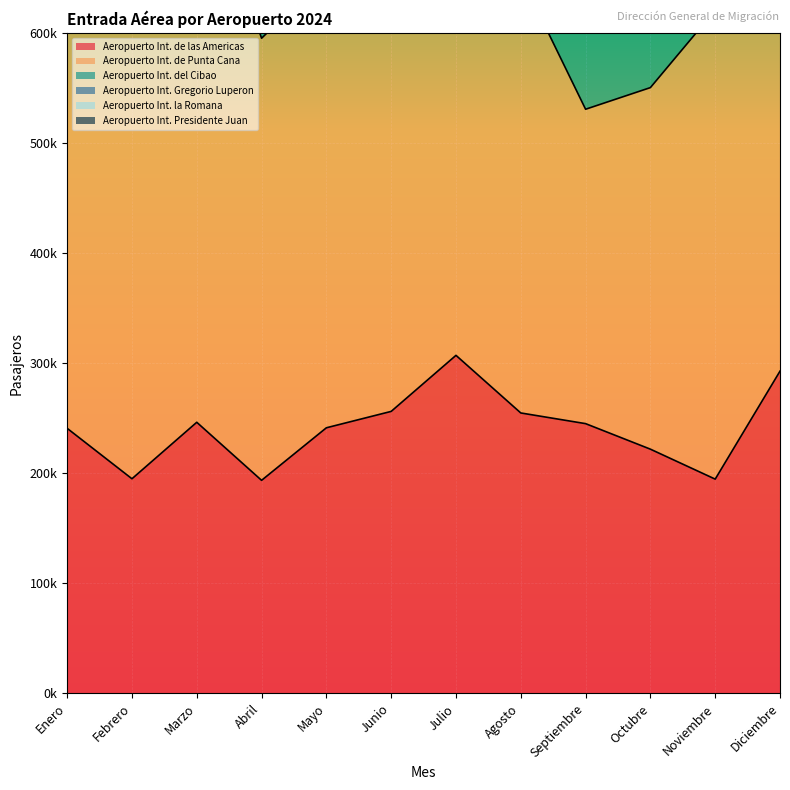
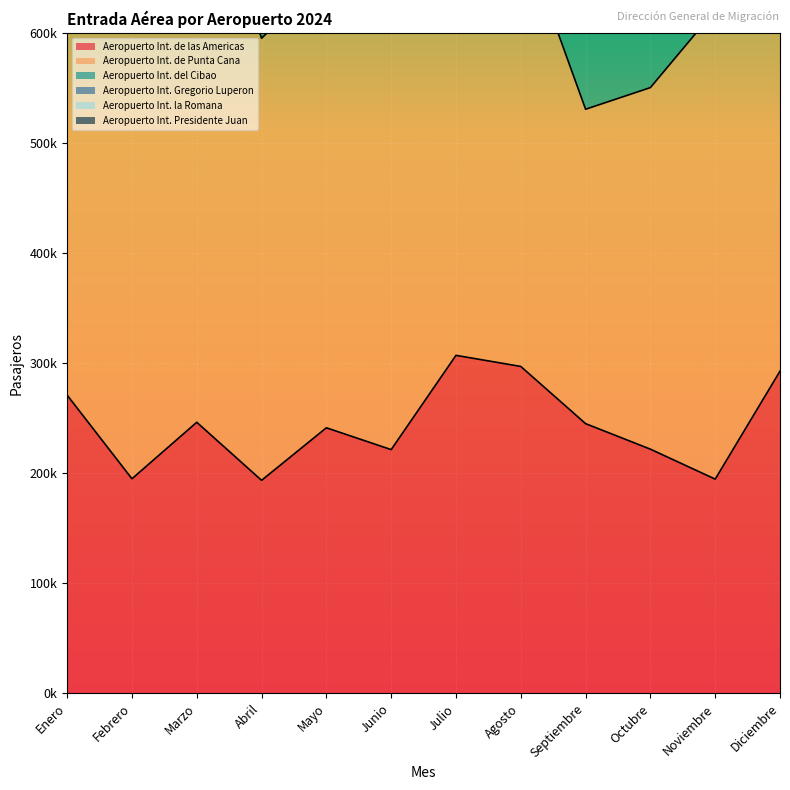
Aeropuerto Int. de las Americas, Enero: 241000 -> 271000
Aeropuerto Int. de las Americas, Junio: 256000 -> 221000
Aeropuerto Int. de las Americas, Agosto: 255000 -> 297000
